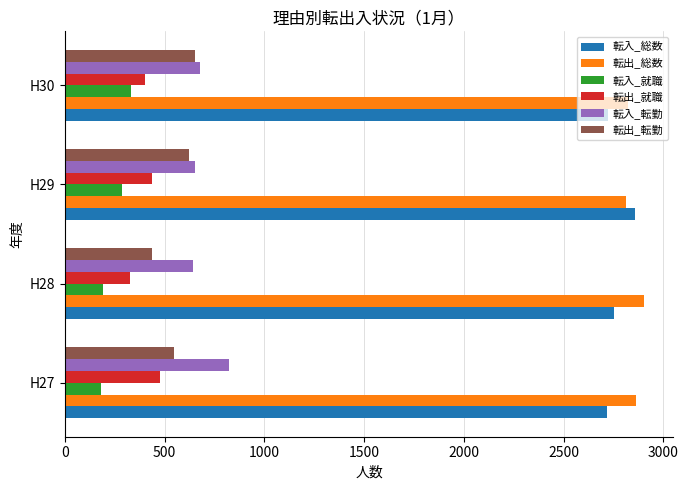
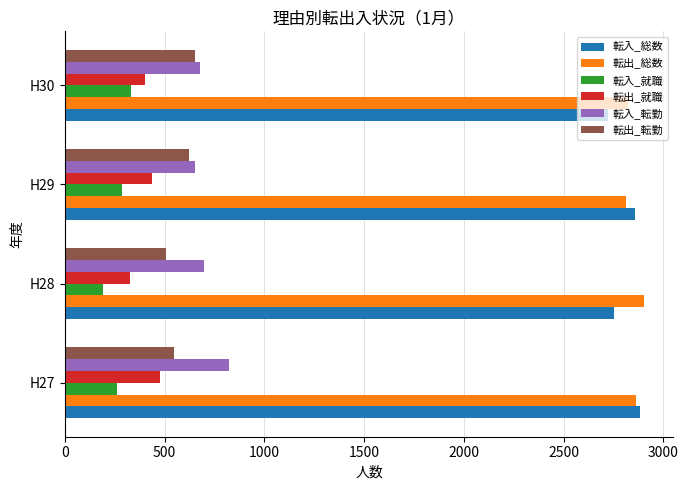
転出_転勤, H28: 440 -> 510
転入_転勤, H28: 640 -> 700
転入_就職, H27: 180 -> 260
転入_総数, H27: 2720 -> 2880
